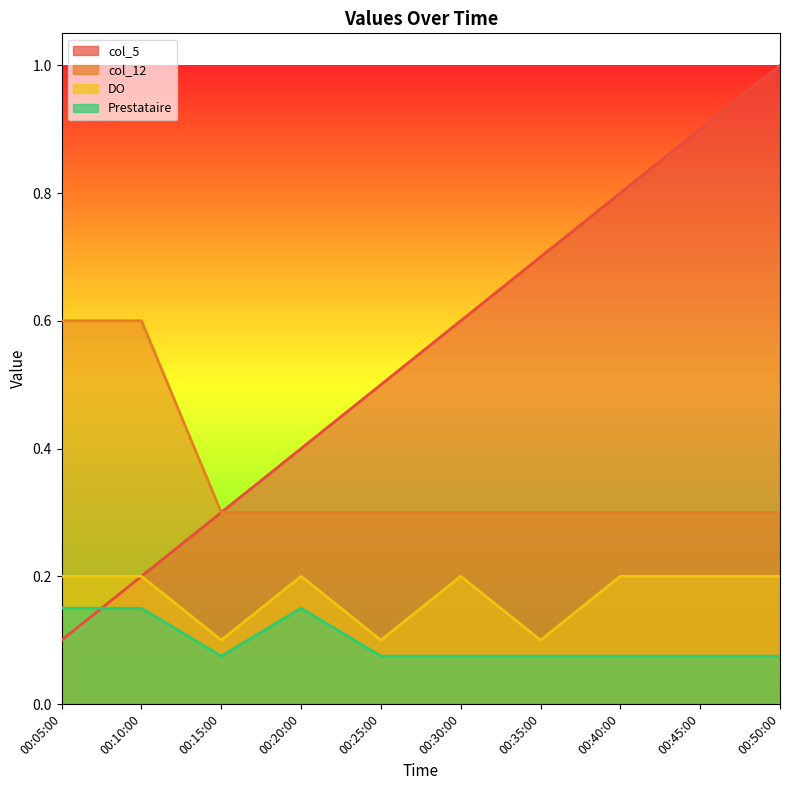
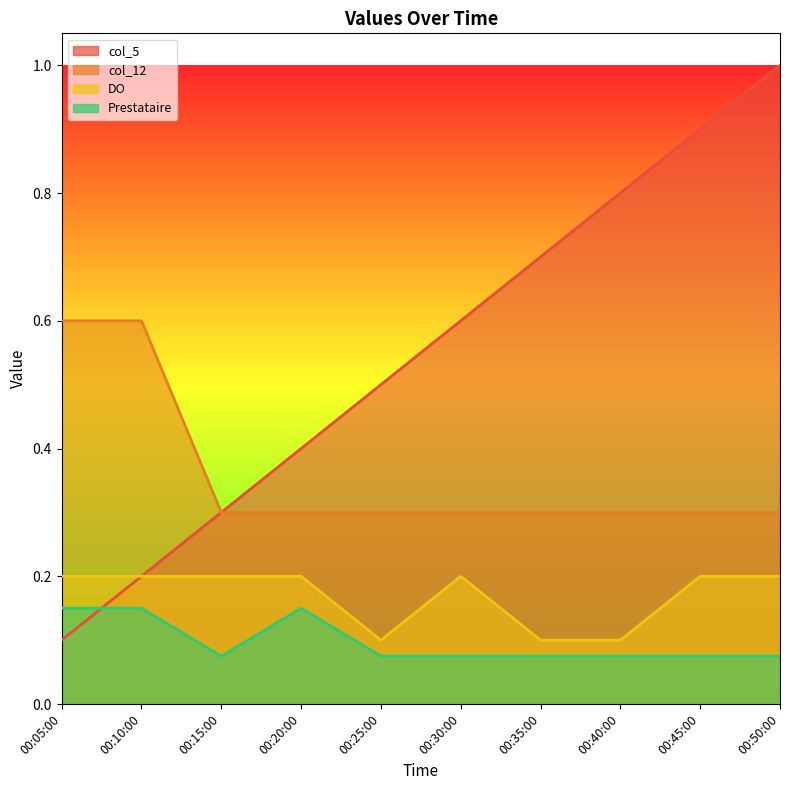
DO, 00:15:00: 0.1 -> 0.2
DO, 00:40:00: 0.2 -> 0.1
